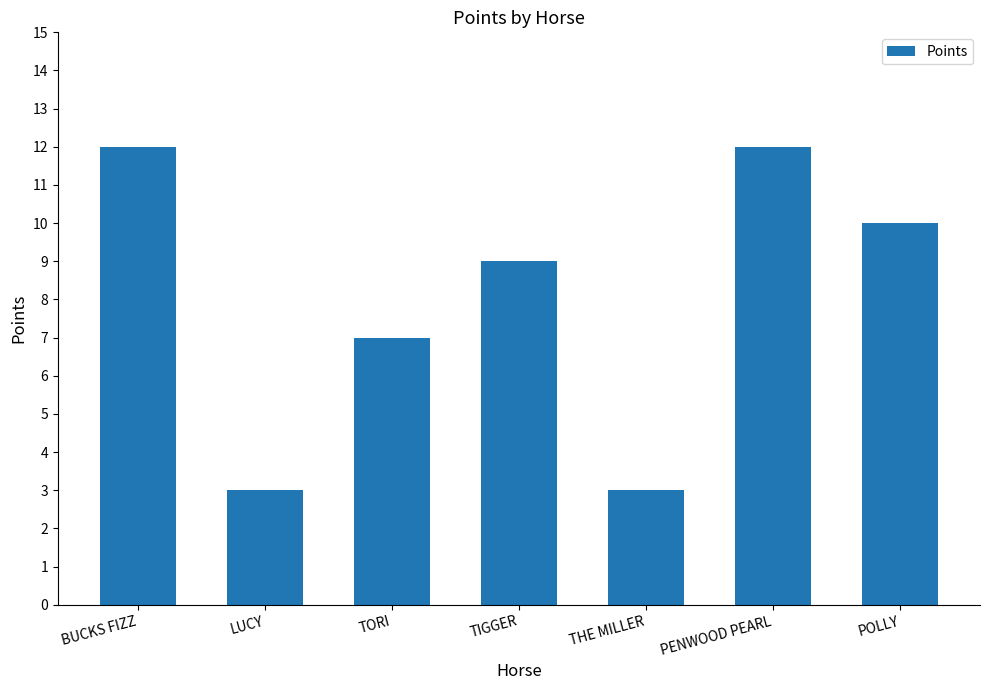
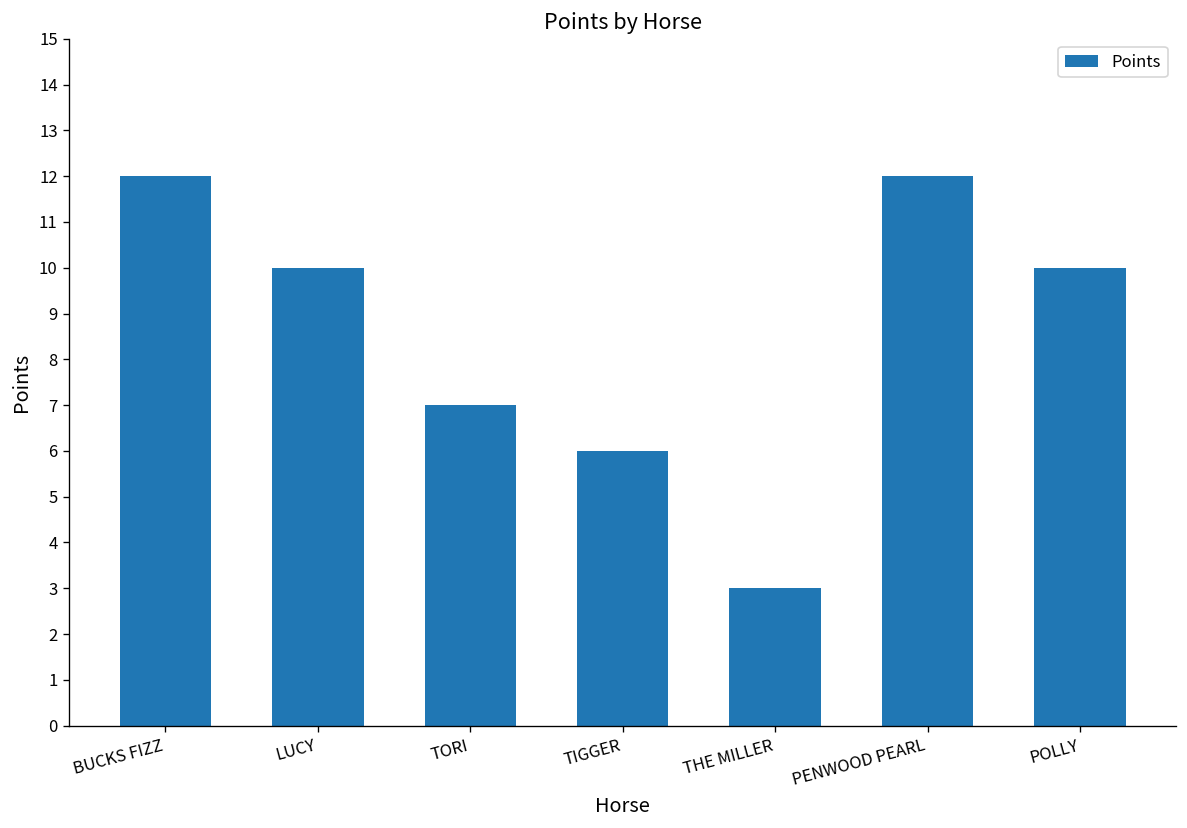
LUCY: 3 -> 10
TIGGER: 9 -> 6
